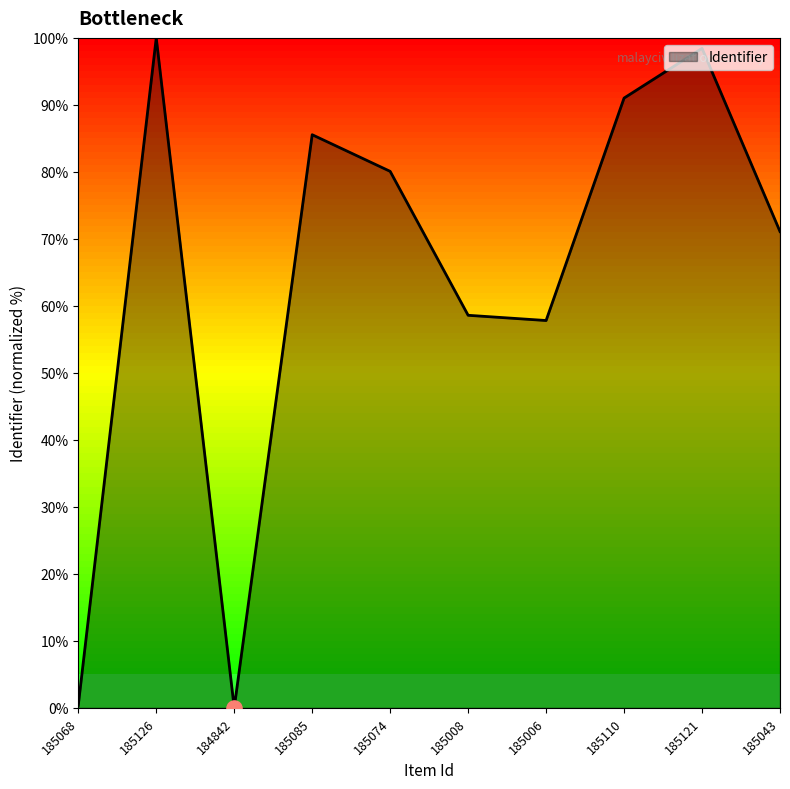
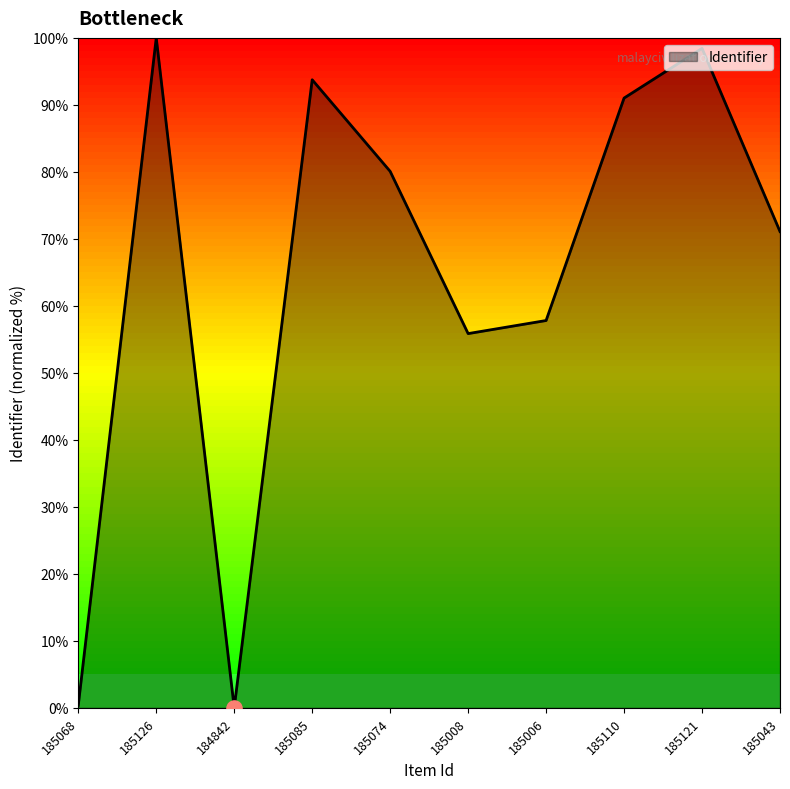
Identifier, 185085: 86% -> 94%
Identifier, 185008: 59% -> 56%
